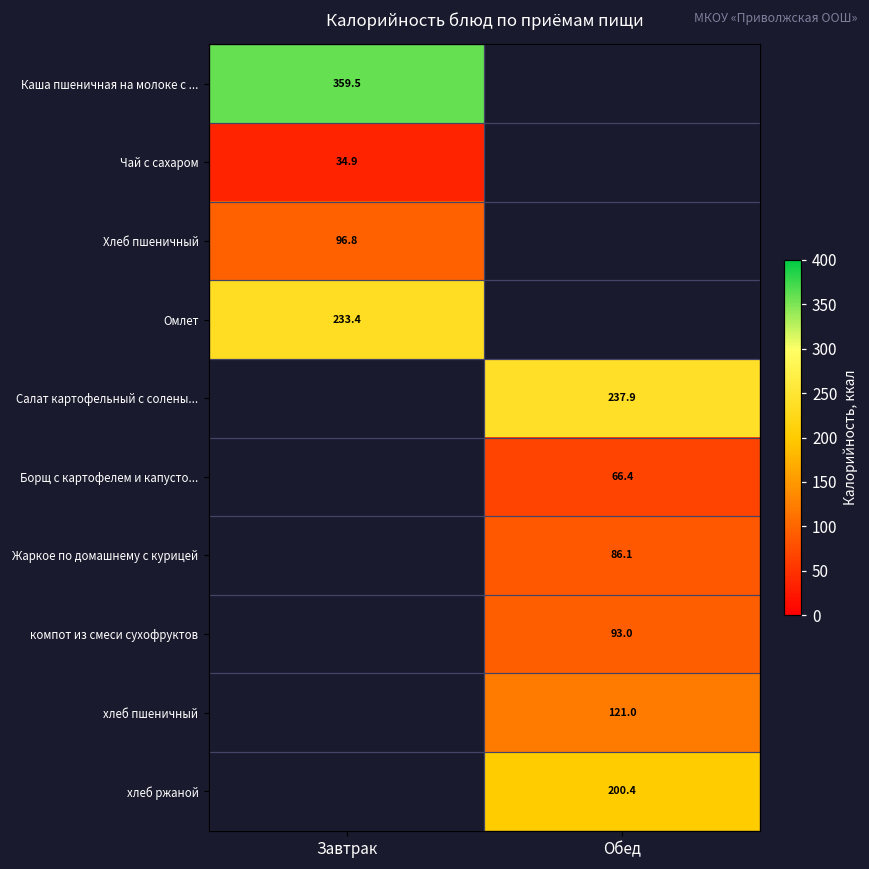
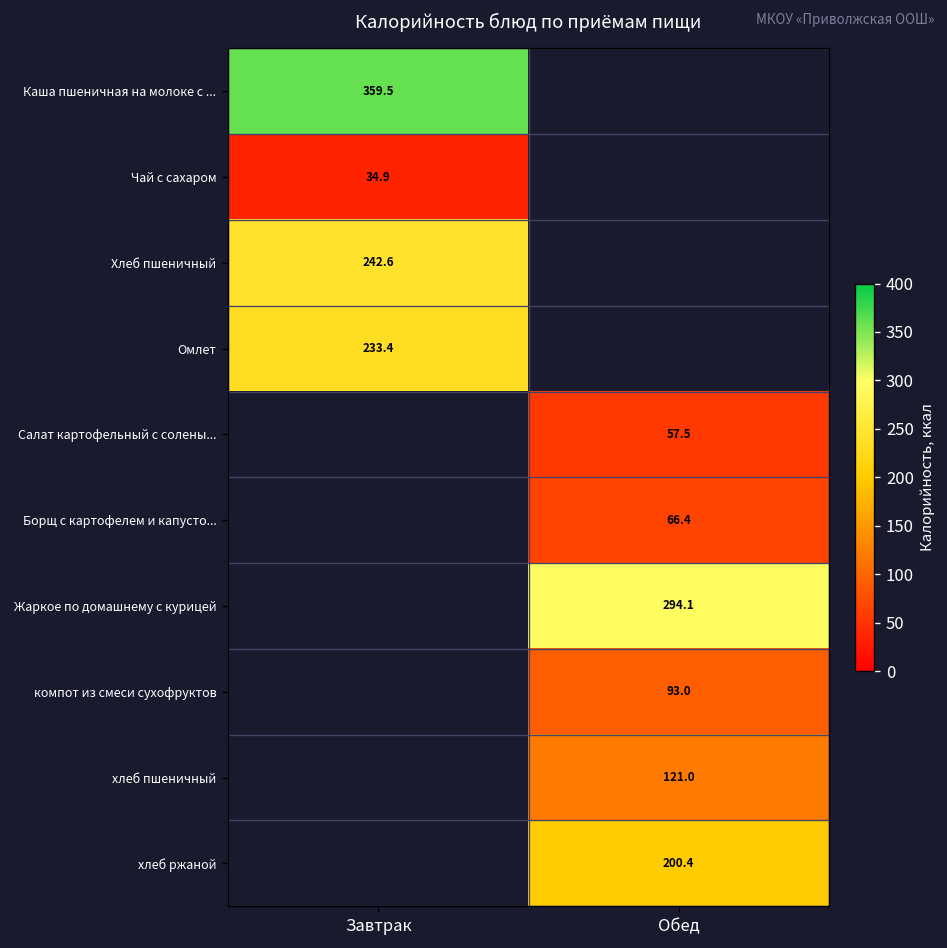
Хлеб пшеничный, Завтрак: 96.8 -> 242.6
Салат картофельный с солены..., Обед: 237.9 -> 57.5
Жаркое по домашнему с курицей, Обед: 86.1 -> 294.1
